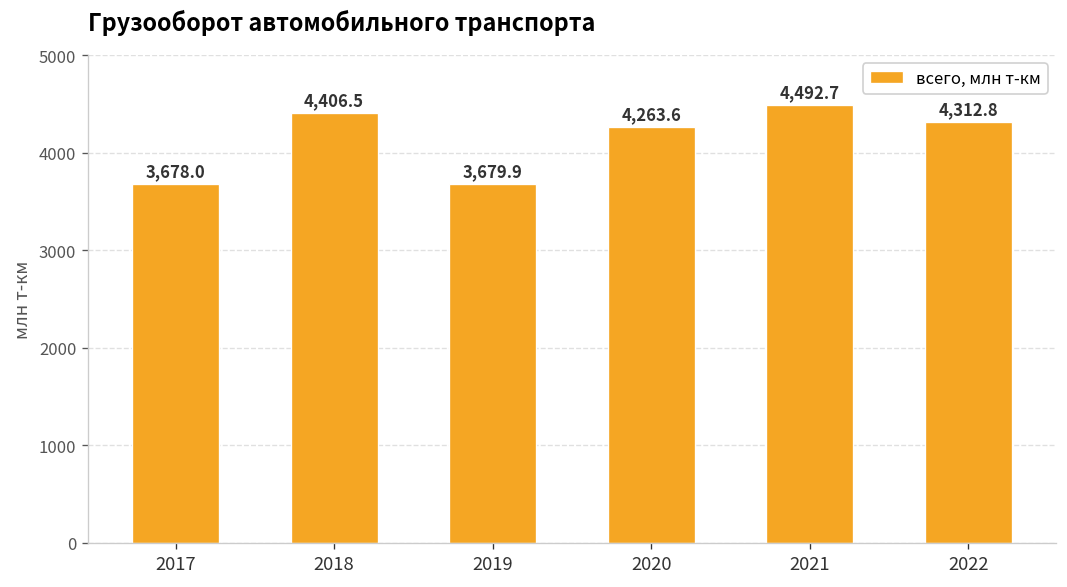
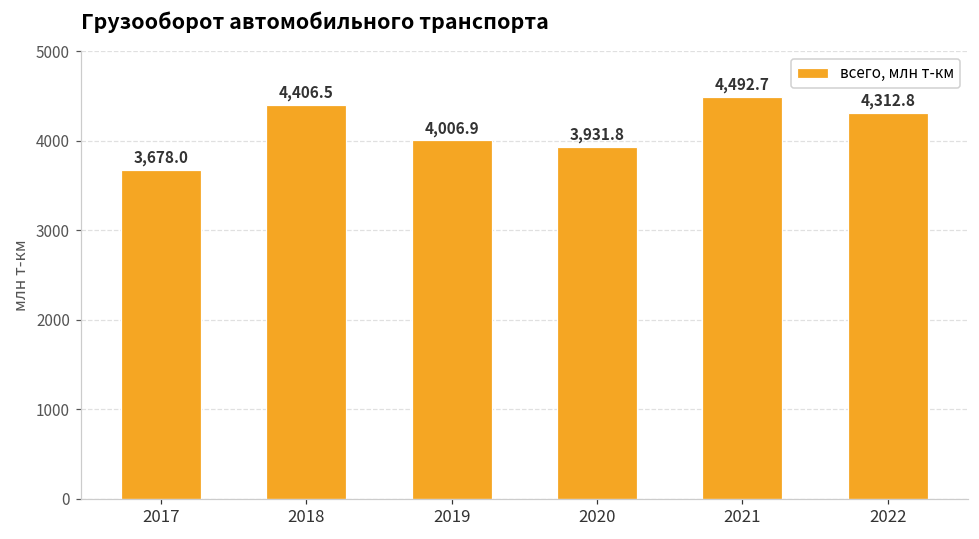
2019: 3,679.9 -> 4,006.9
2020: 4,263.6 -> 3,931.8
